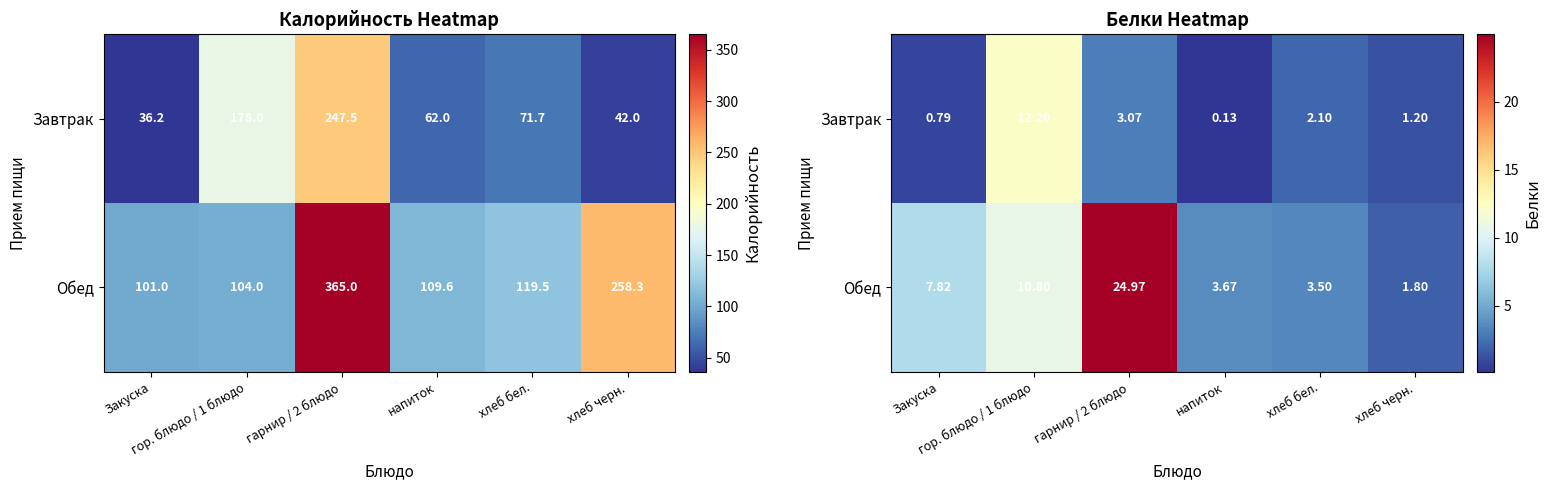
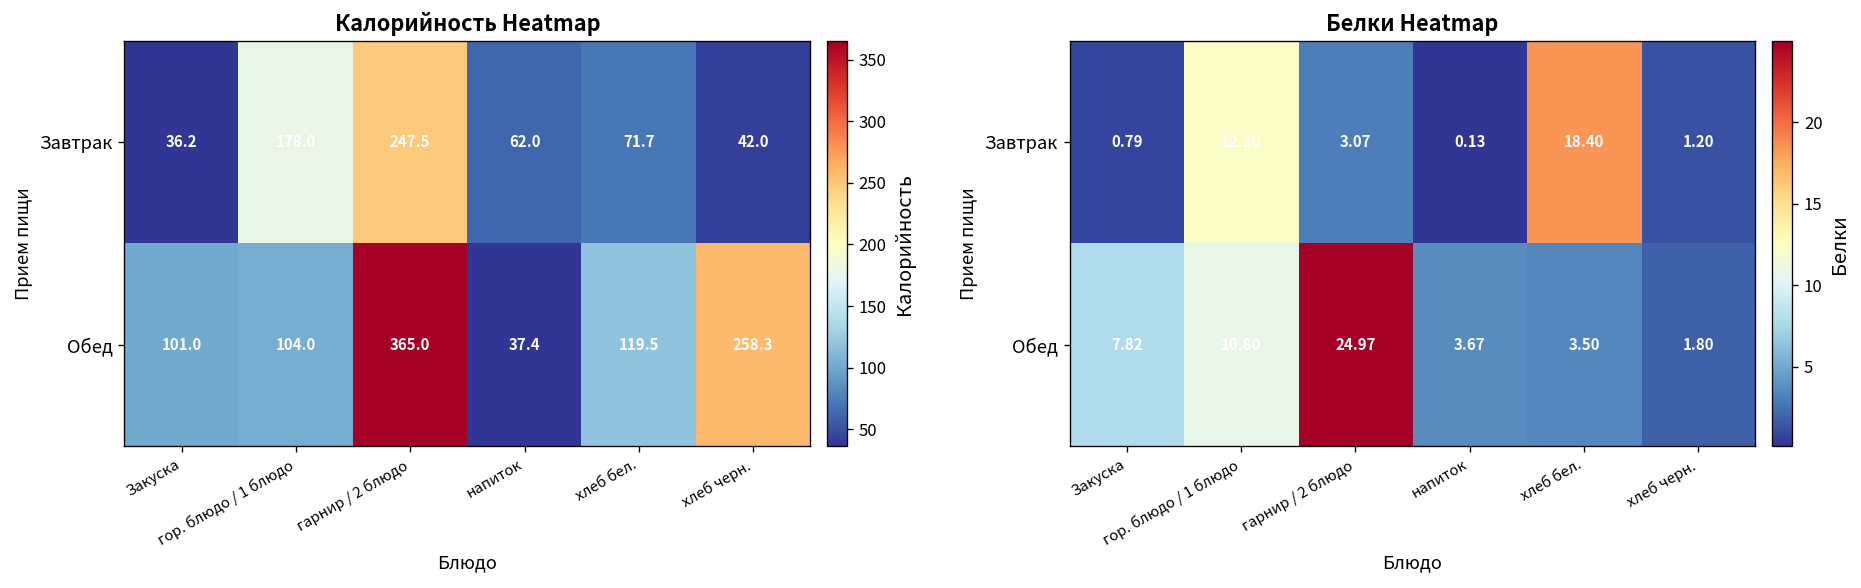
Калорийность Heatmap, Обед, напиток: 109.6 -> 37.4
Белки Heatmap, Завтрак, хлеб бел.: 2.10 -> 18.40
